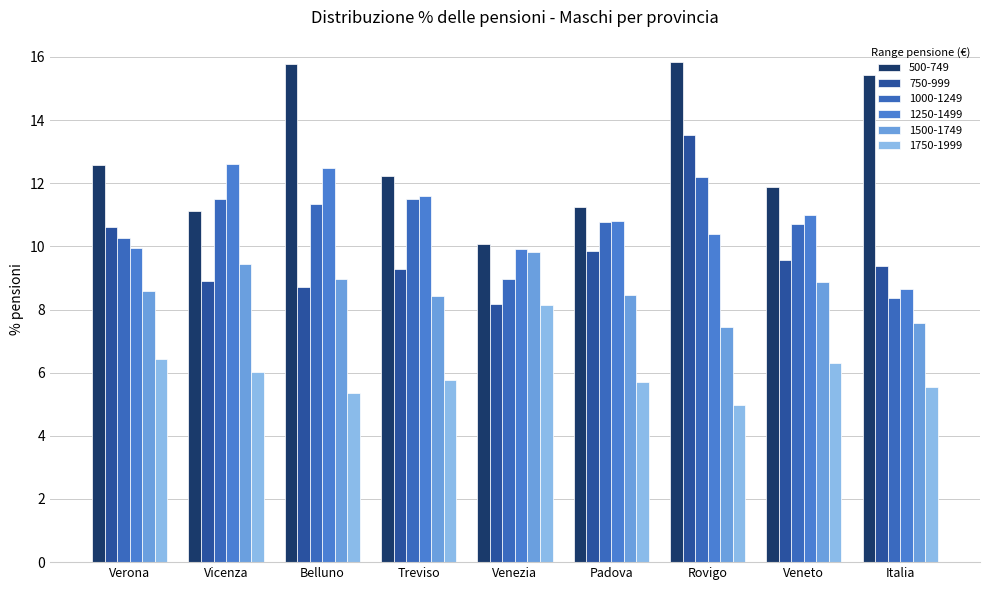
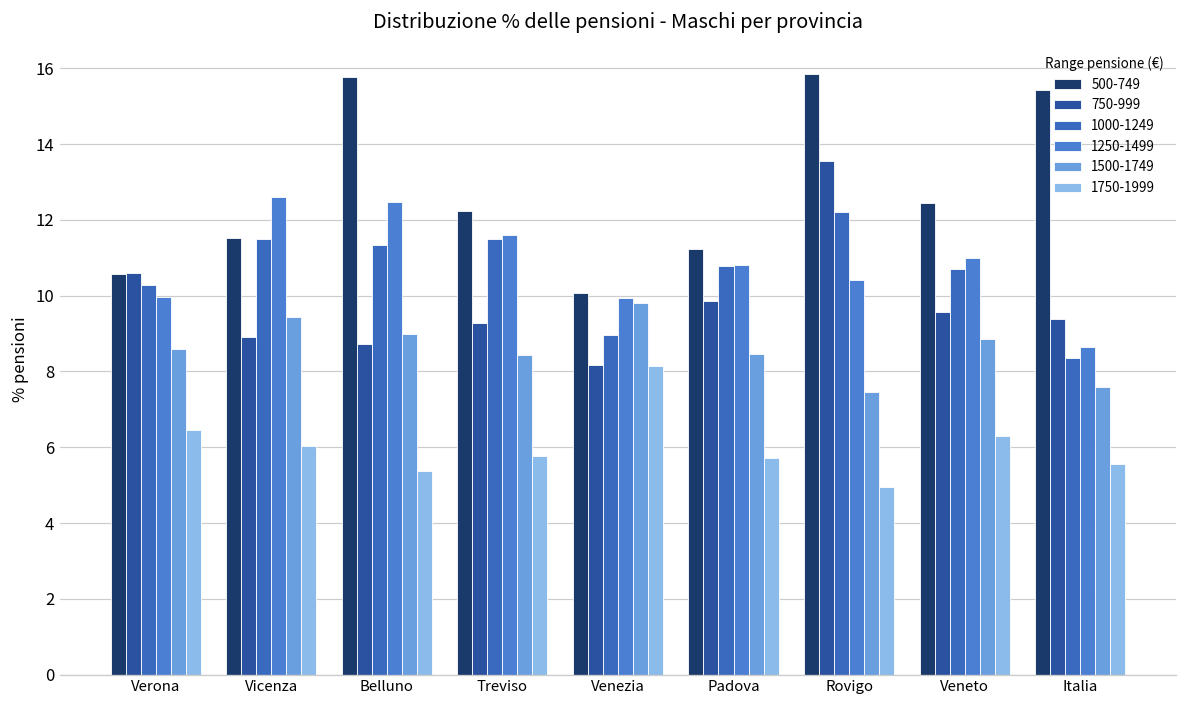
500-749, Verona: 12.6 -> 10.6
500-749, Vicenza: 11.1 -> 11.5
500-749, Veneto: 11.9 -> 12.5
